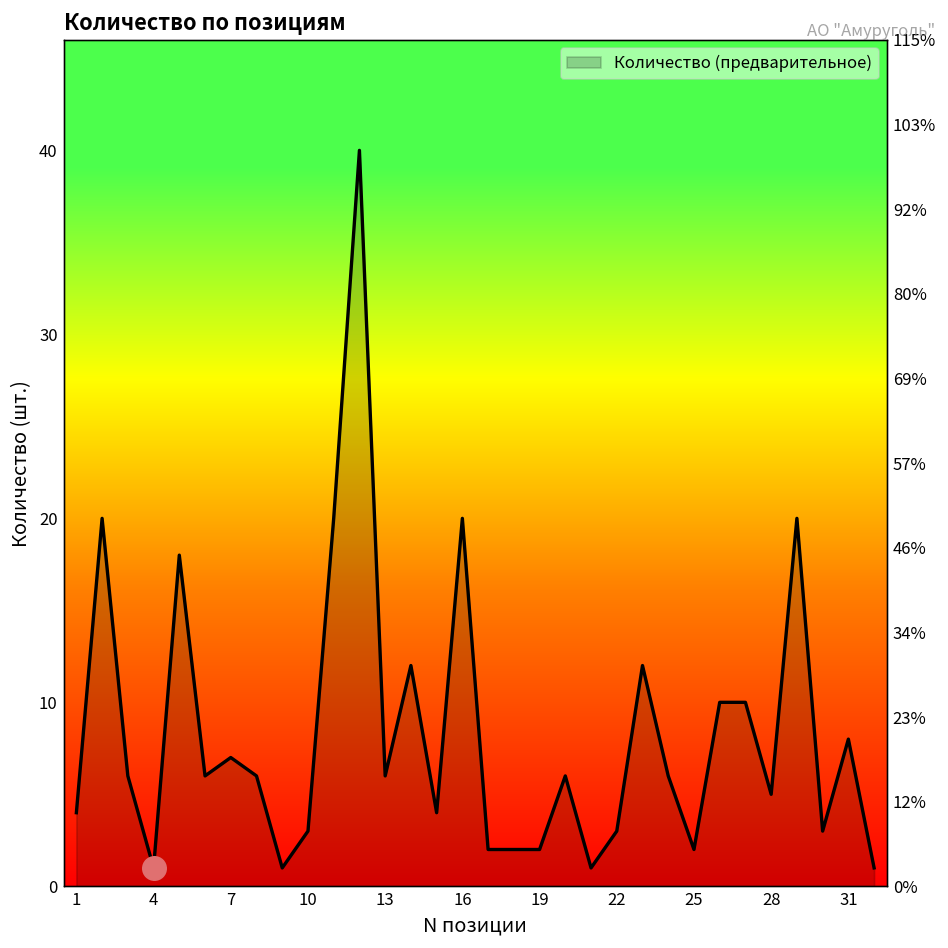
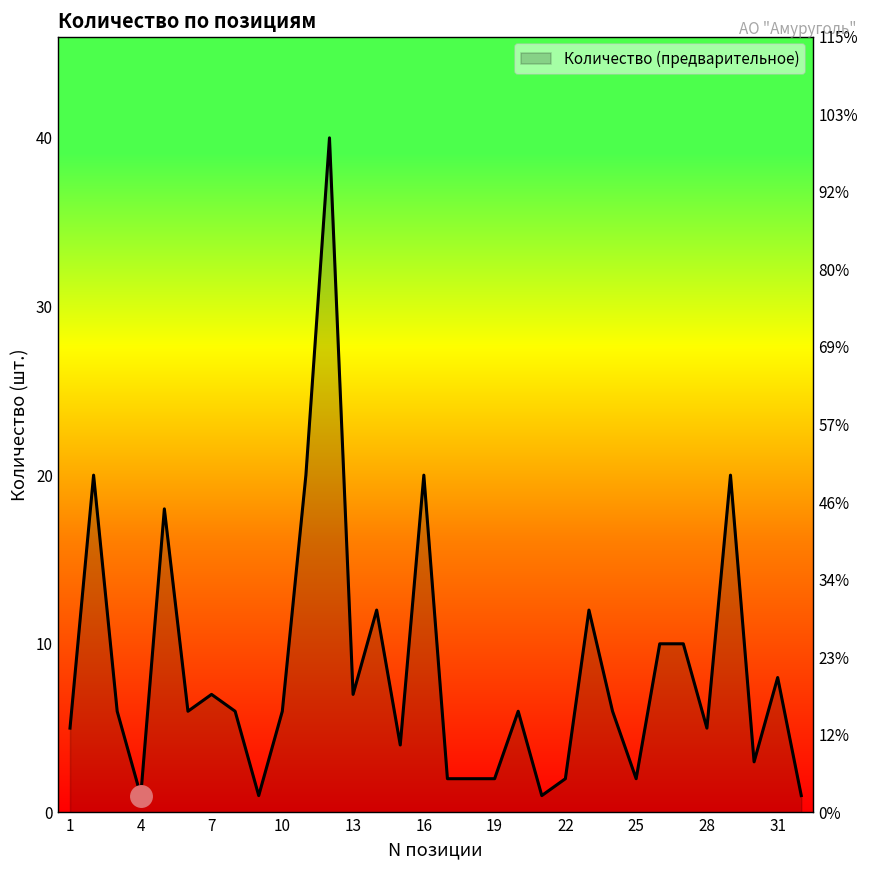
Количество (предварительное), 1: 4 -> 5
Количество (предварительное), 10: 3 -> 6
Количество (предварительное), 13: 6 -> 7
Количество (предварительное), 22: 3 -> 2
